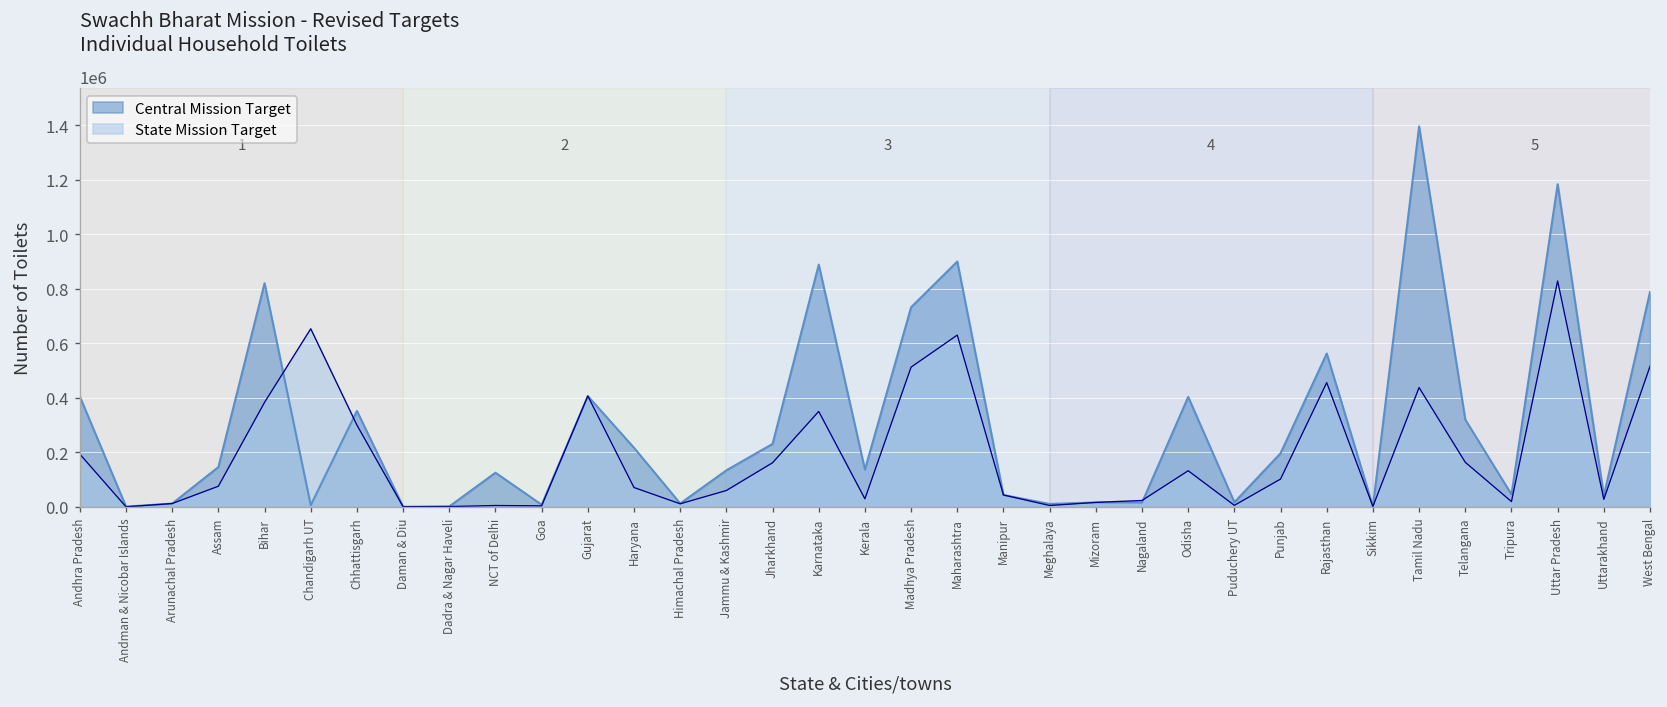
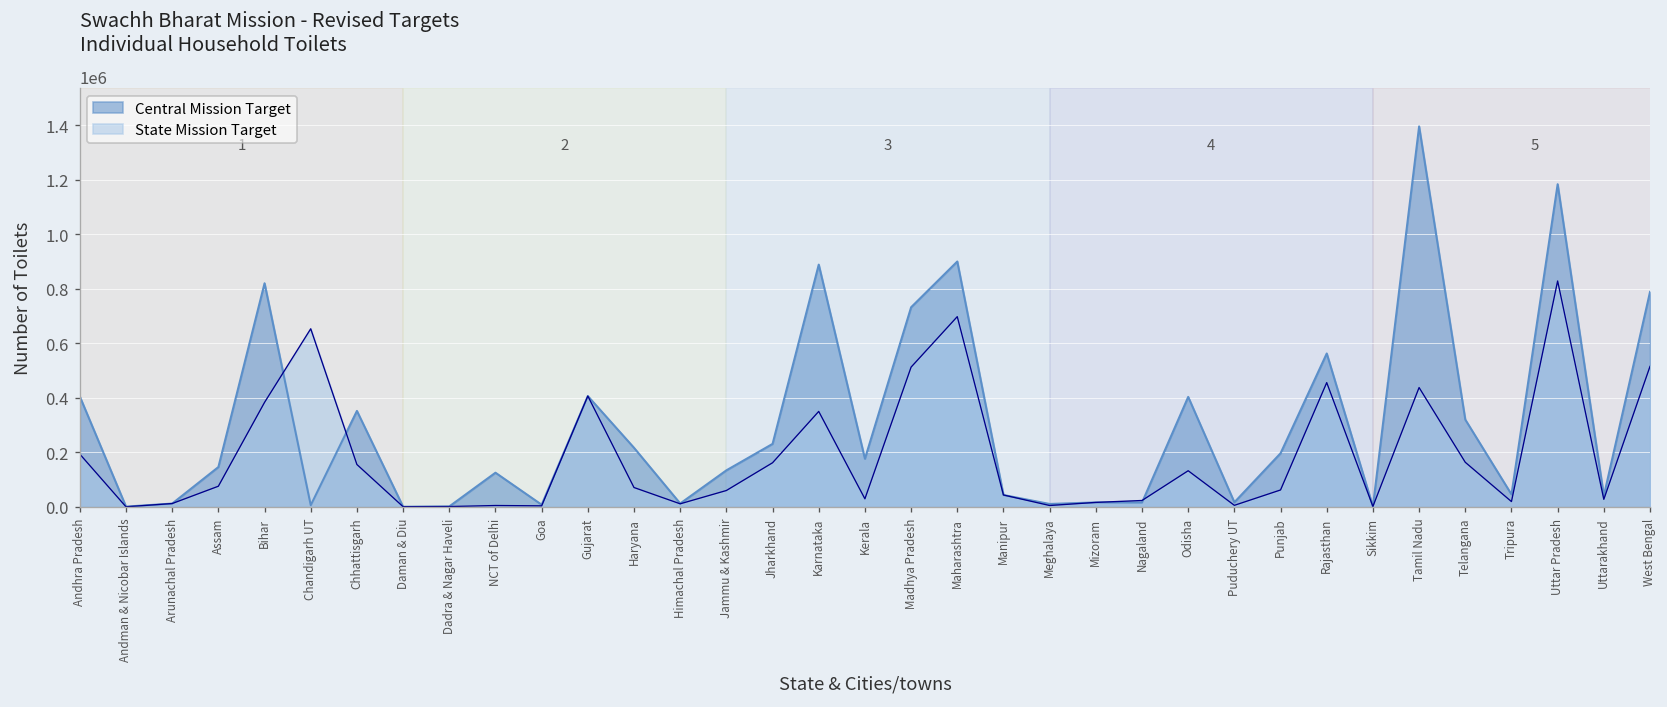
State Mission Target, Chhattisgarh: 300000 -> 160000
Central Mission Target, Kerala: 140000 -> 180000
State Mission Target, Maharashtra: 630000 -> 700000
State Mission Target, Punjab: 100000 -> 60000
